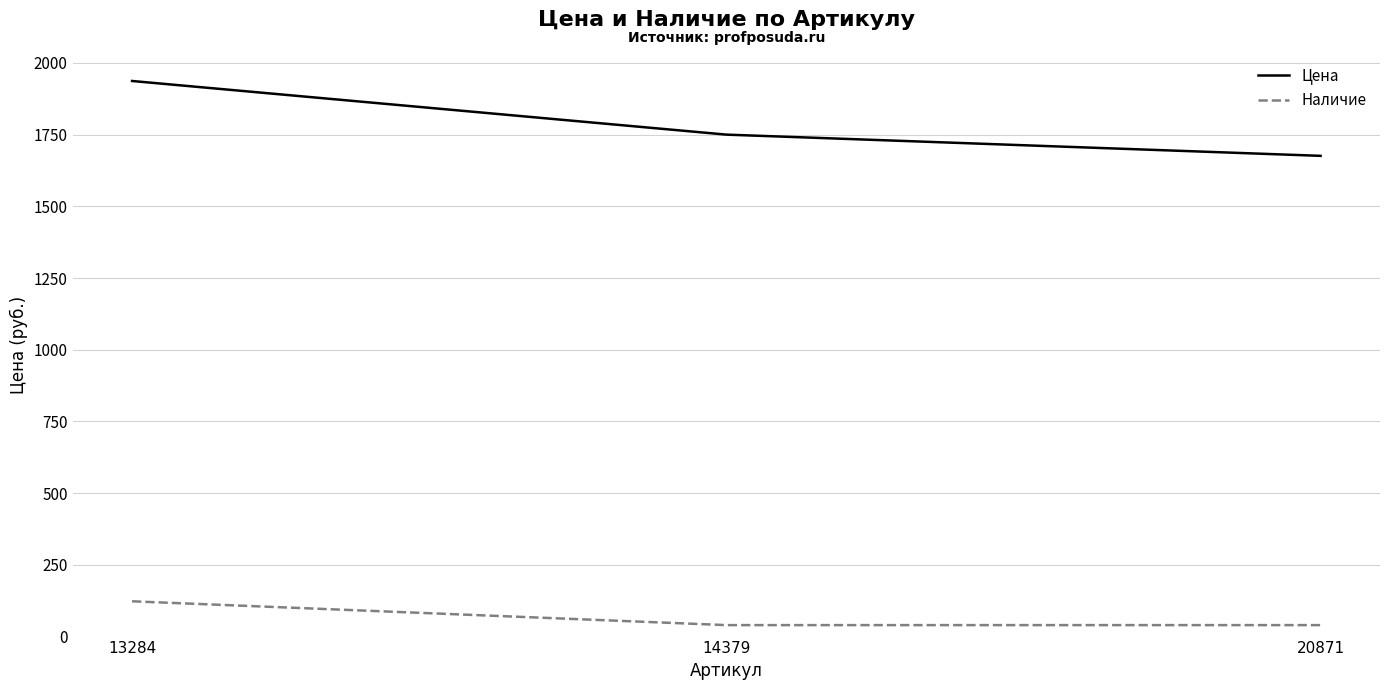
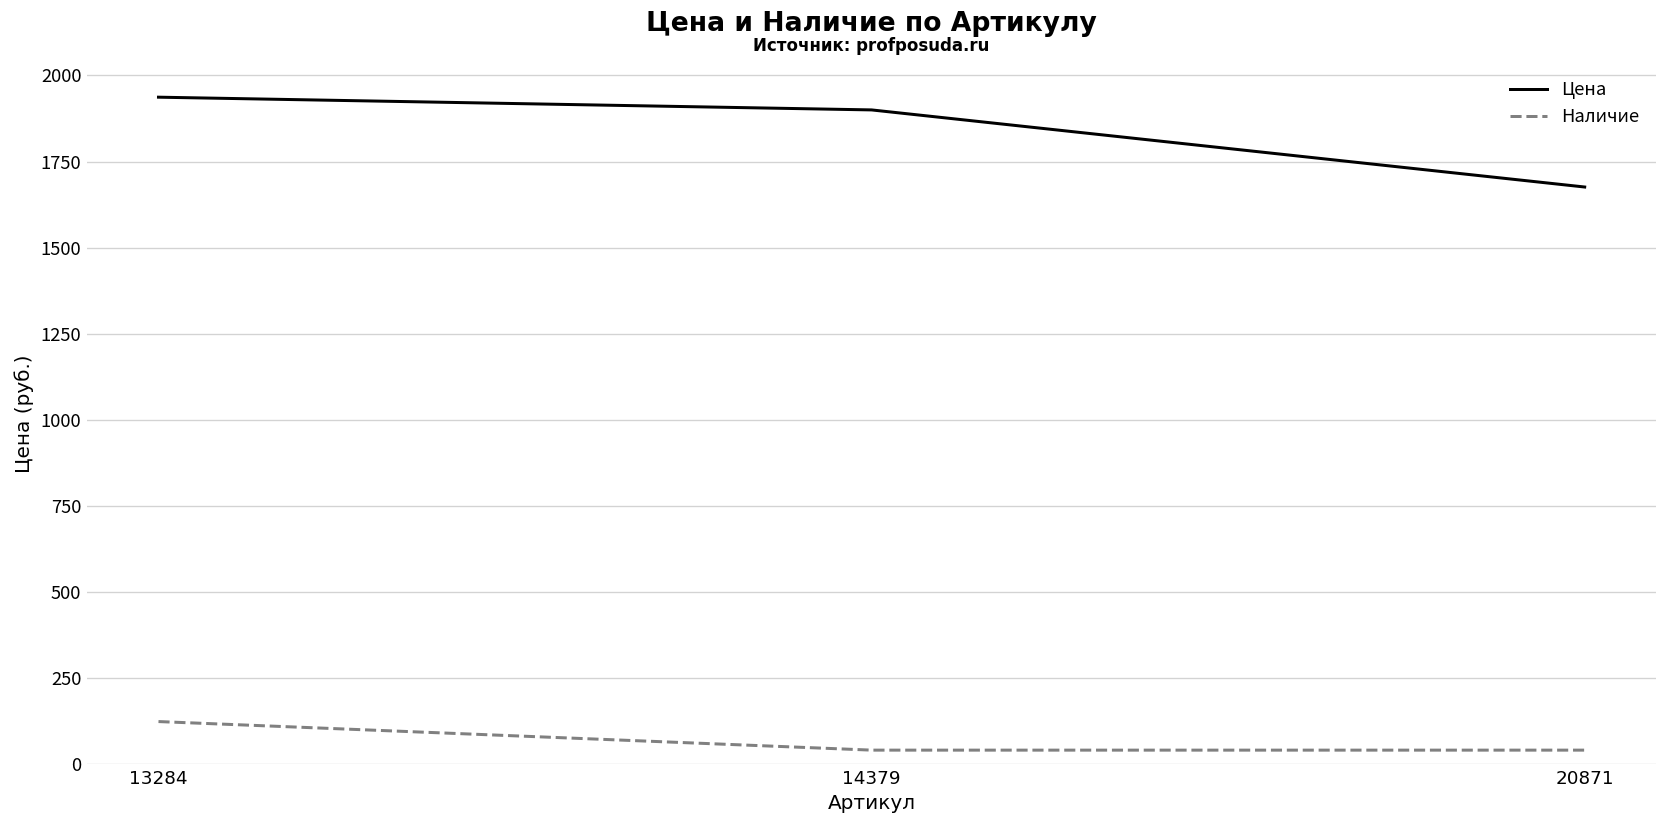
Цена, 14379: 1750 -> 1900
